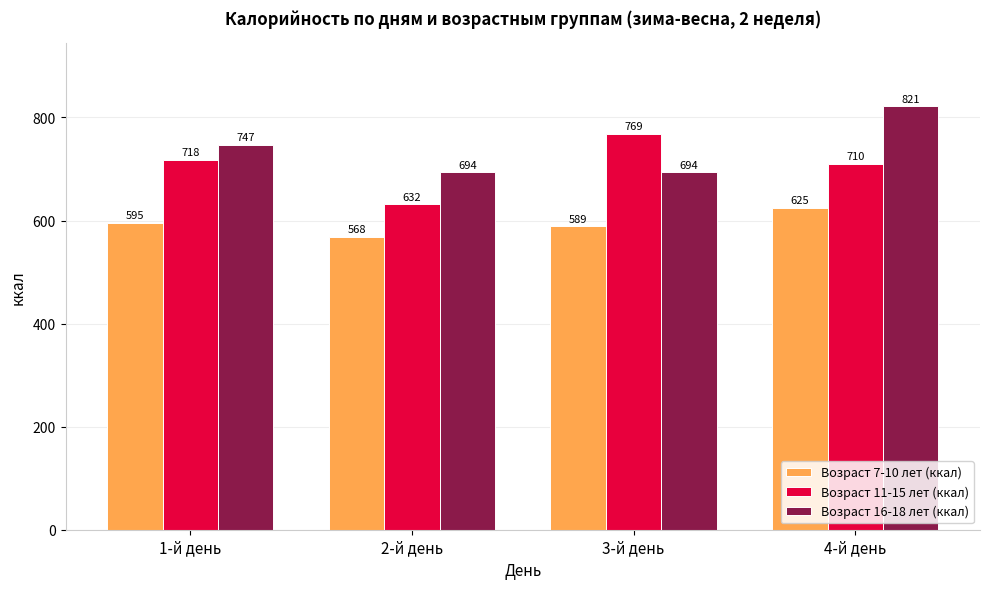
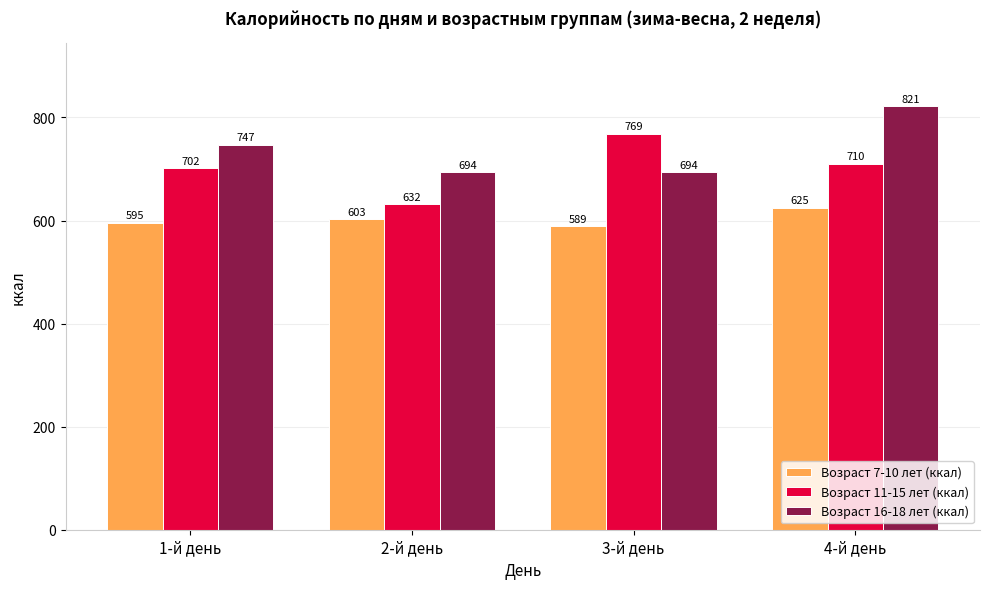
Возраст 11-15 лет (ккал), 1-й день: 718 -> 702
Возраст 7-10 лет (ккал), 2-й день: 568 -> 603
